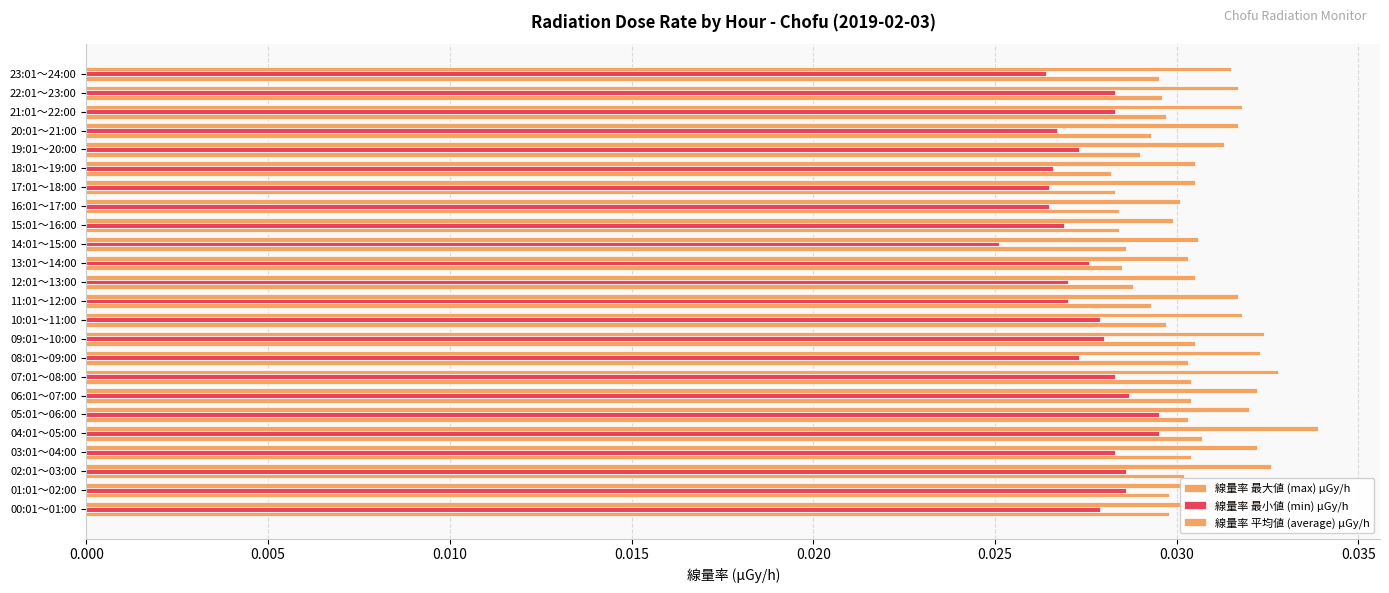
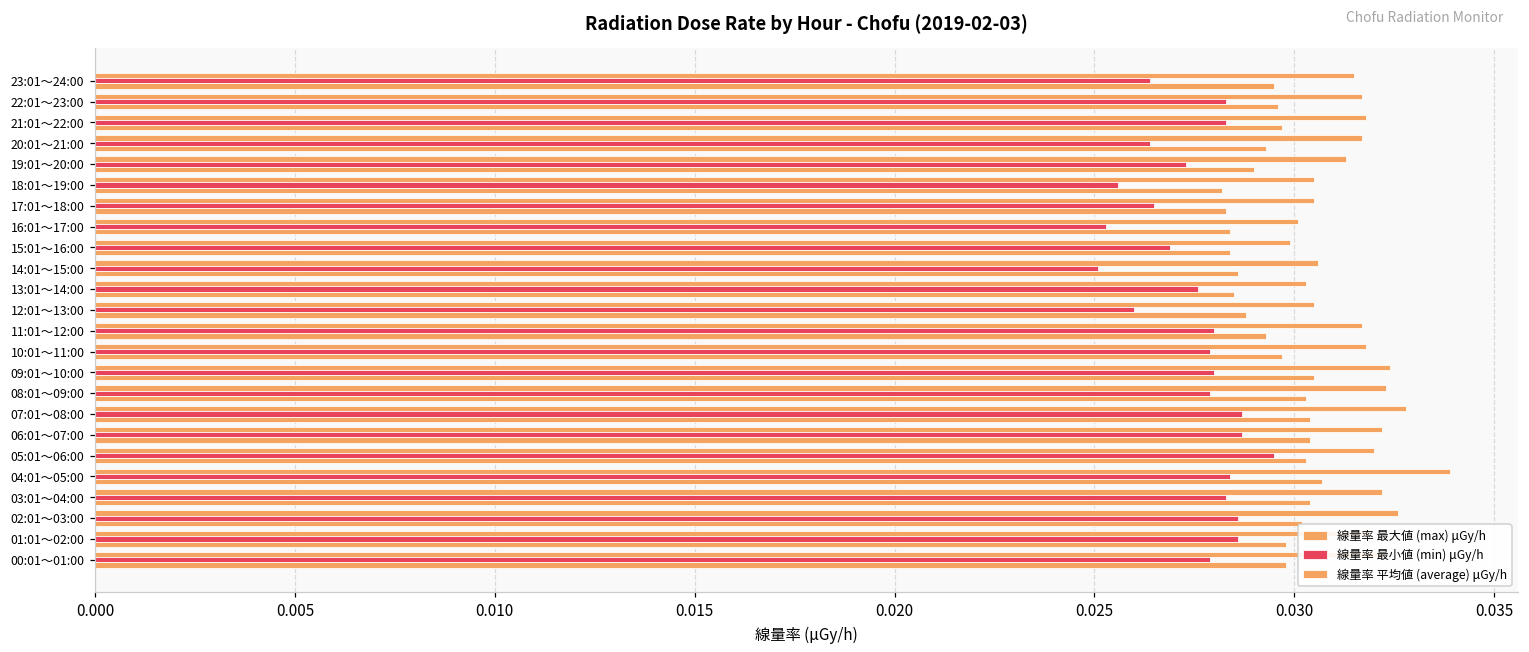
線量率 最小値 (min) μGy/h, 20:01～21:00: 0.0267 -> 0.0264
線量率 最小値 (min) μGy/h, 18:01～19:00: 0.0266 -> 0.0256
線量率 最小値 (min) μGy/h, 16:01～17:00: 0.0265 -> 0.0253
線量率 最小値 (min) μGy/h, 12:01～13:00: 0.027 -> 0.026
線量率 最小値 (min) μGy/h, 11:01～12:00: 0.027 -> 0.028
線量率 最小値 (min) μGy/h, 08:01～09:00: 0.0273 -> 0.0279
線量率 最小値 (min) μGy/h, 07:01～08:00: 0.0283 -> 0.0287
線量率 最小値 (min) μGy/h, 04:01～05:00: 0.0295 -> 0.0284
